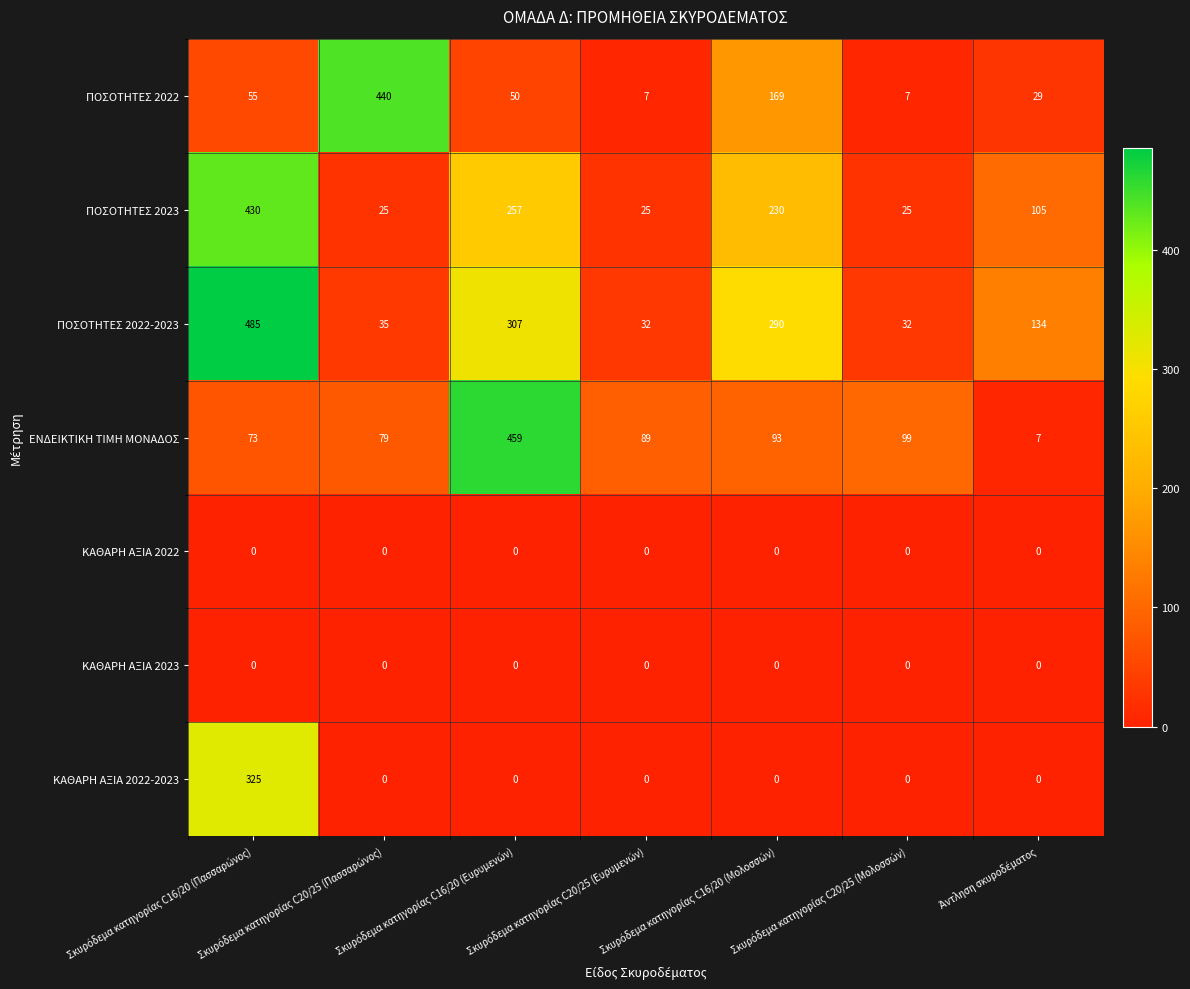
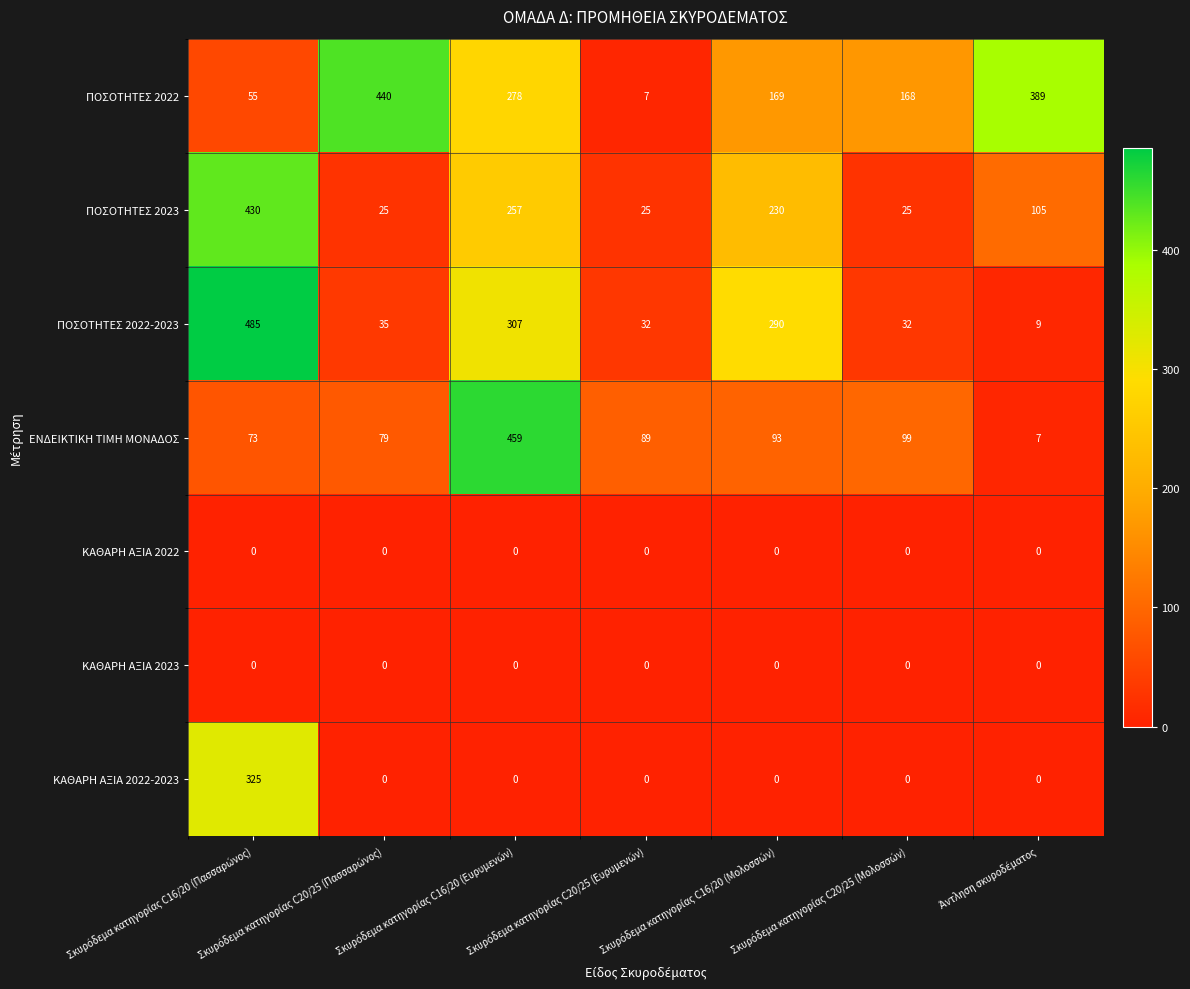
ΠΟΣΟΤΗΤΕΣ 2022, Σκυρόδεμα κατηγορίας C16/20 (Ευρυμενών): 50 -> 278
ΠΟΣΟΤΗΤΕΣ 2022, Σκυρόδεμα κατηγορίας C20/25 (Μολοσσών): 7 -> 168
ΠΟΣΟΤΗΤΕΣ 2022, Άντληση σκυροδέματος: 29 -> 389
ΠΟΣΟΤΗΤΕΣ 2022-2023, Άντληση σκυροδέματος: 134 -> 9
